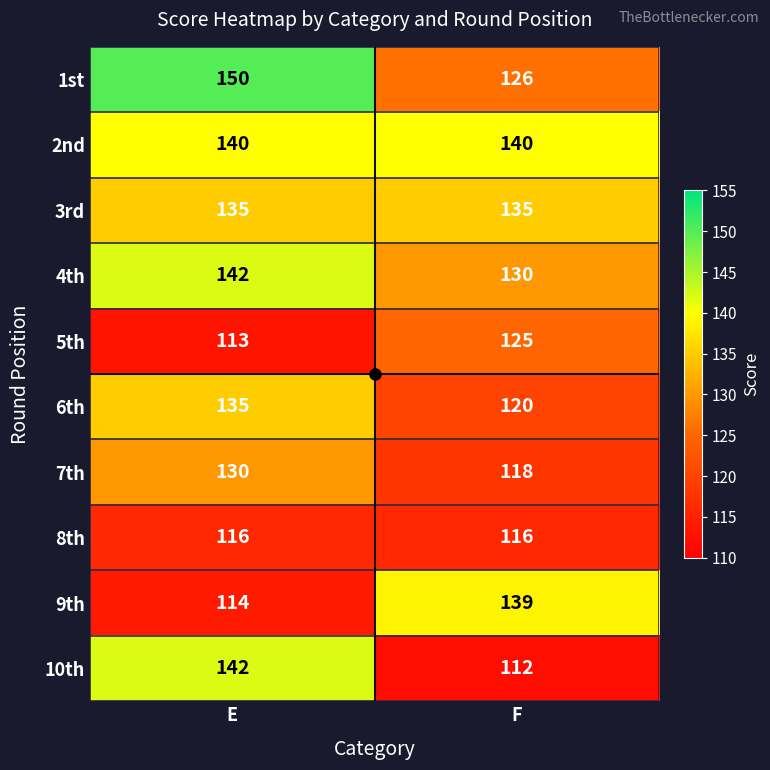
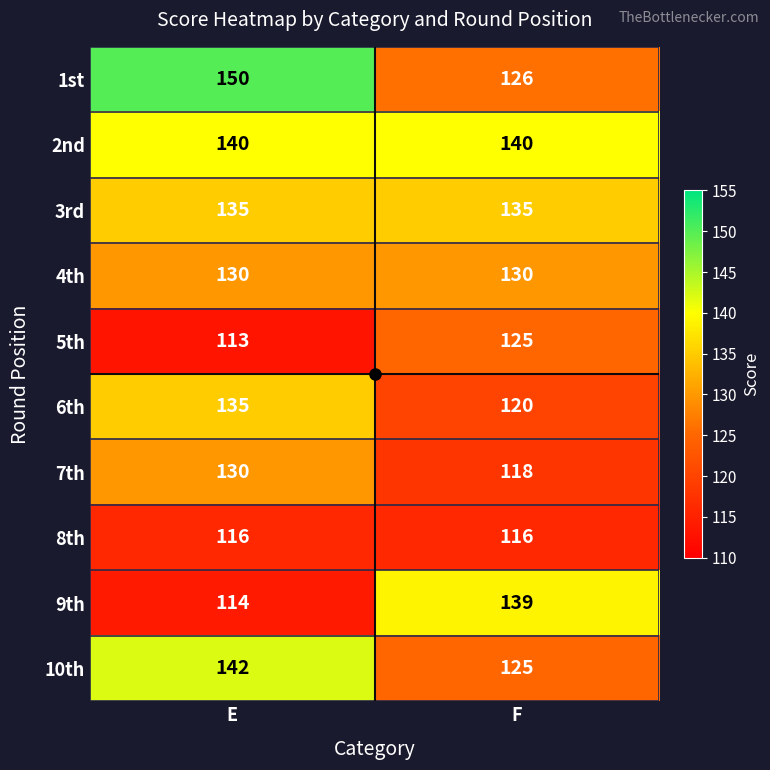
4th, E: 142 -> 130
10th, F: 112 -> 125
